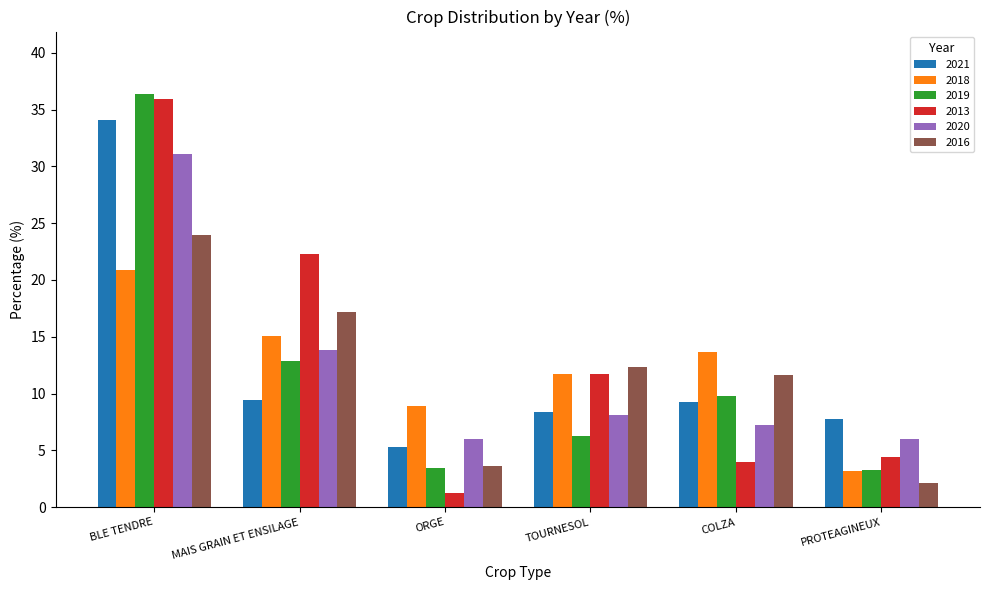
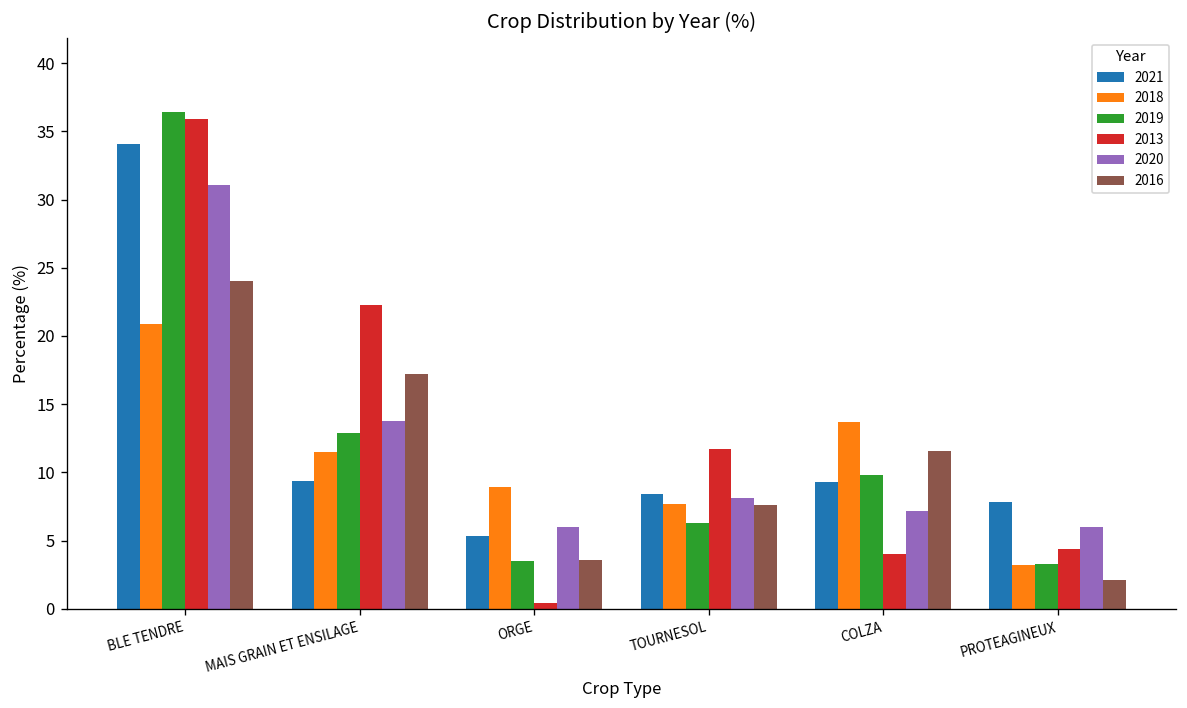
2018, MAIS GRAIN ET ENSILAGE: 15.1 -> 11.5
2013, ORGE: 1.3 -> 0.4
2018, TOURNESOL: 11.7 -> 7.7
2016, TOURNESOL: 12.3 -> 7.6
